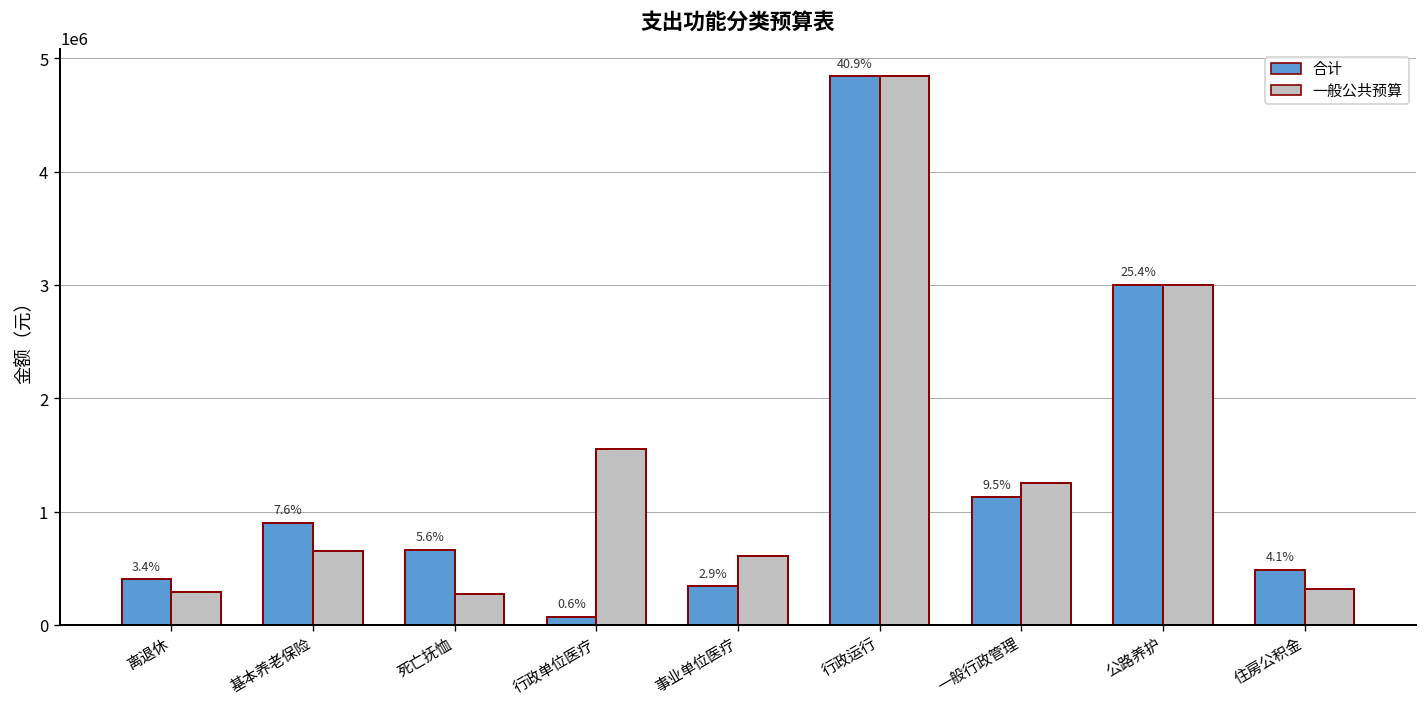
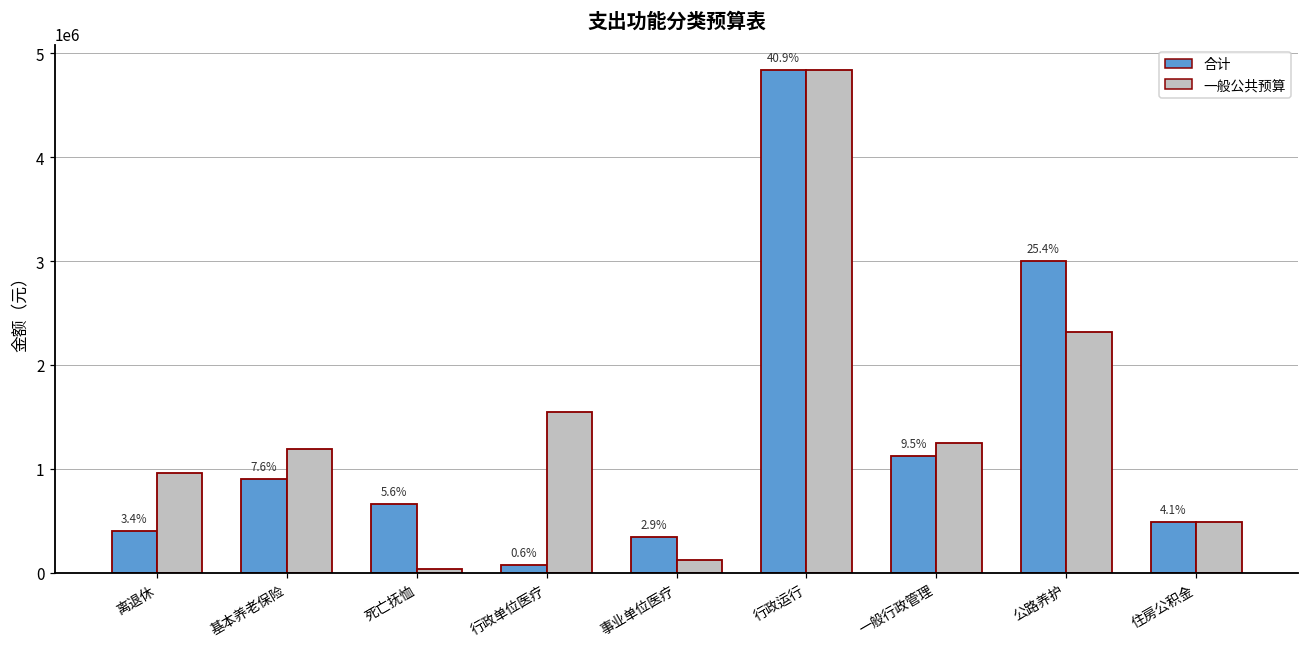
一般公共预算, 离退休: 300000 -> 1000000
一般公共预算, 基本养老保险: 700000 -> 1200000
一般公共预算, 死亡抚恤: 300000 -> 0
一般公共预算, 事业单位医疗: 600000 -> 100000
一般公共预算, 公路养护: 3000000 -> 2300000
一般公共预算, 住房公积金: 300000 -> 500000
